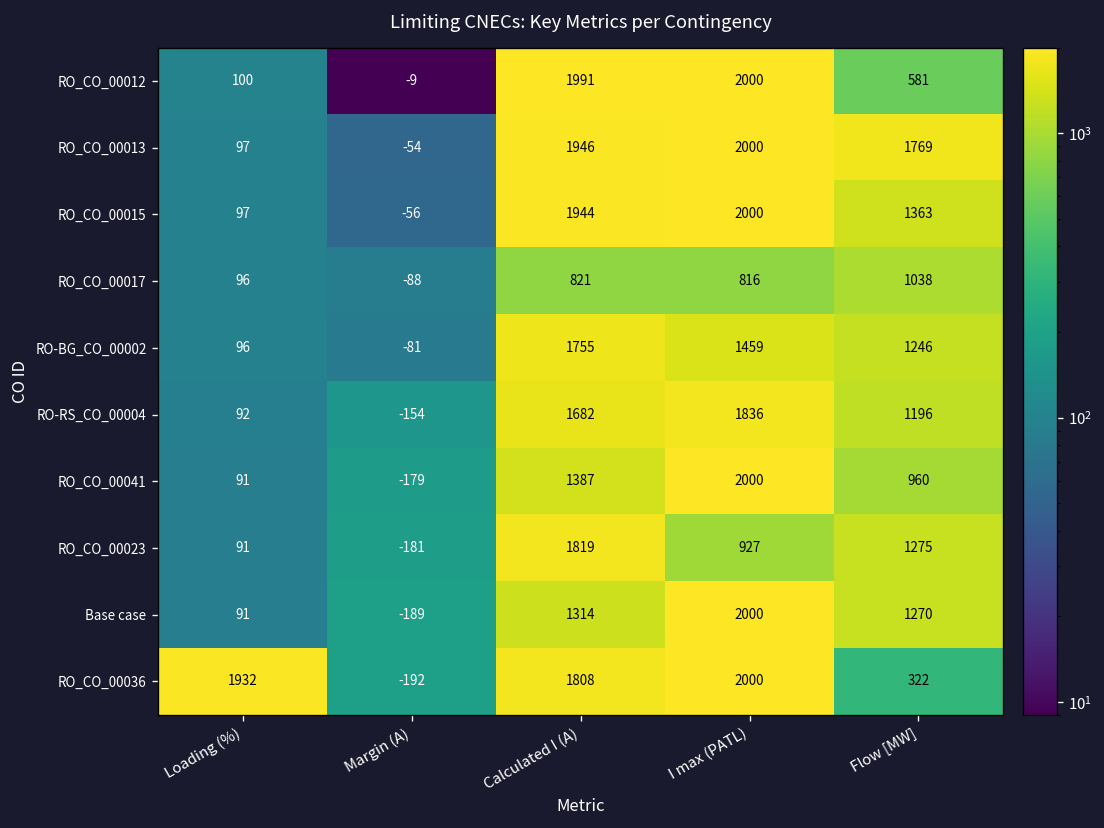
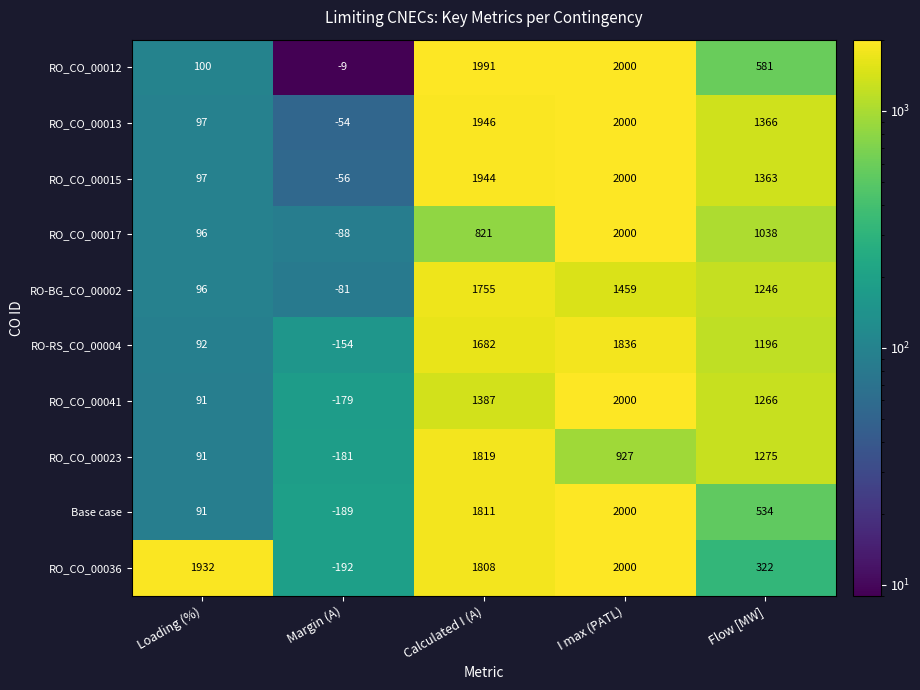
RO_CO_00013, Flow [MW]: 1769 -> 1366
RO_CO_00017, I max (PATL): 816 -> 2000
RO_CO_00041, Flow [MW]: 960 -> 1266
Base case, Calculated I (A): 1314 -> 1811
Base case, Flow [MW]: 1270 -> 534
